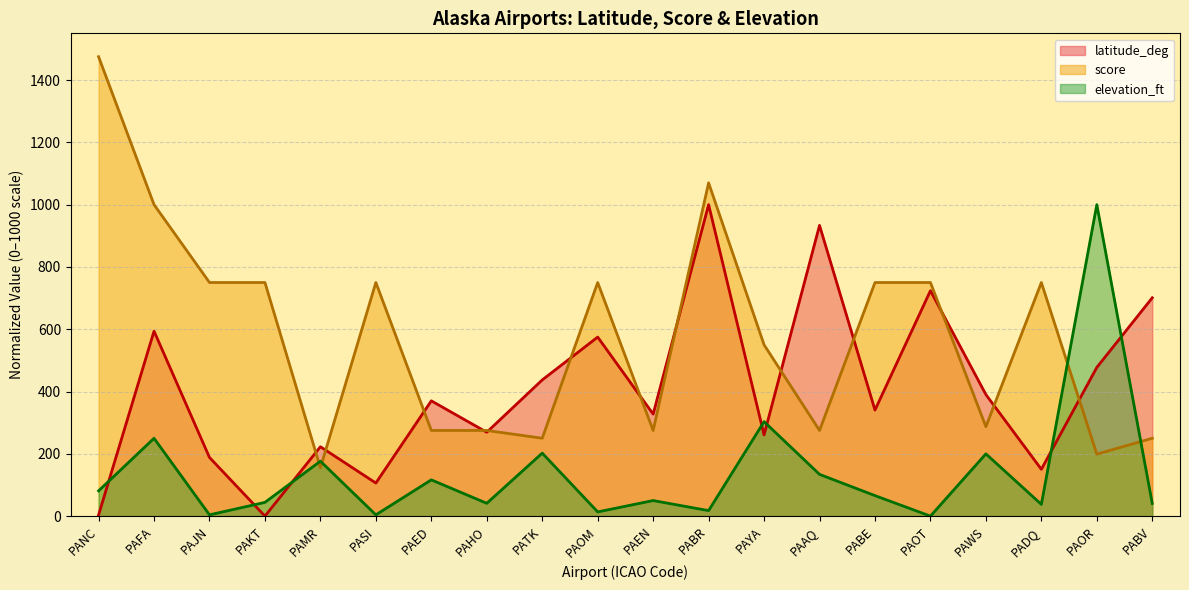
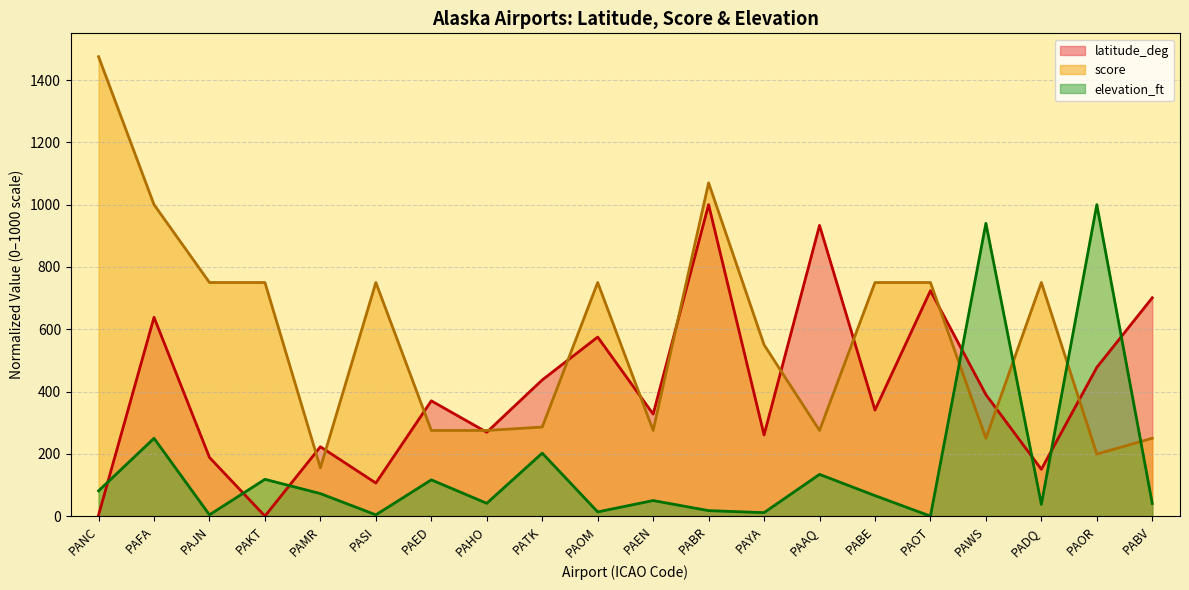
latitude_deg, PAFA: 590 -> 640
elevation_ft, PAKT: 40 -> 120
elevation_ft, PAMR: 180 -> 70
score, PATK: 250 -> 290
elevation_ft, PAYA: 300 -> 10
score, PAWS: 290 -> 250
elevation_ft, PAWS: 200 -> 940
